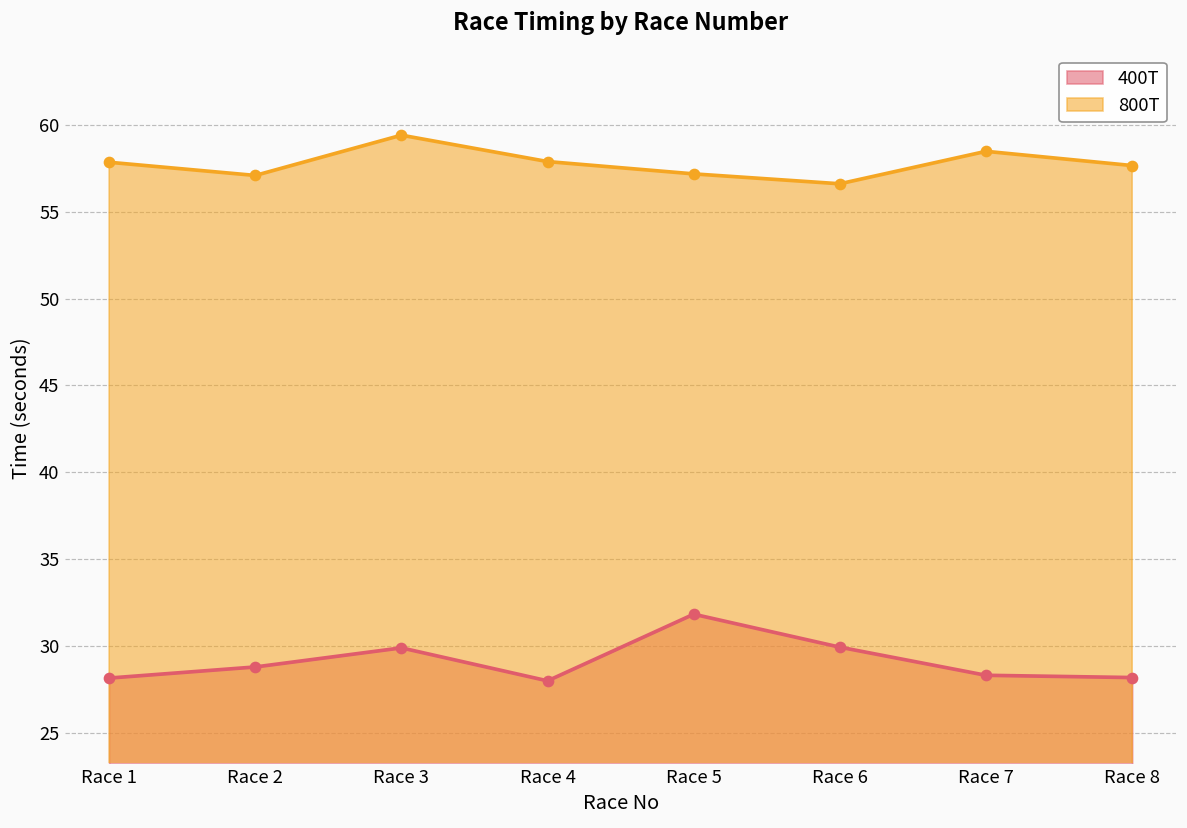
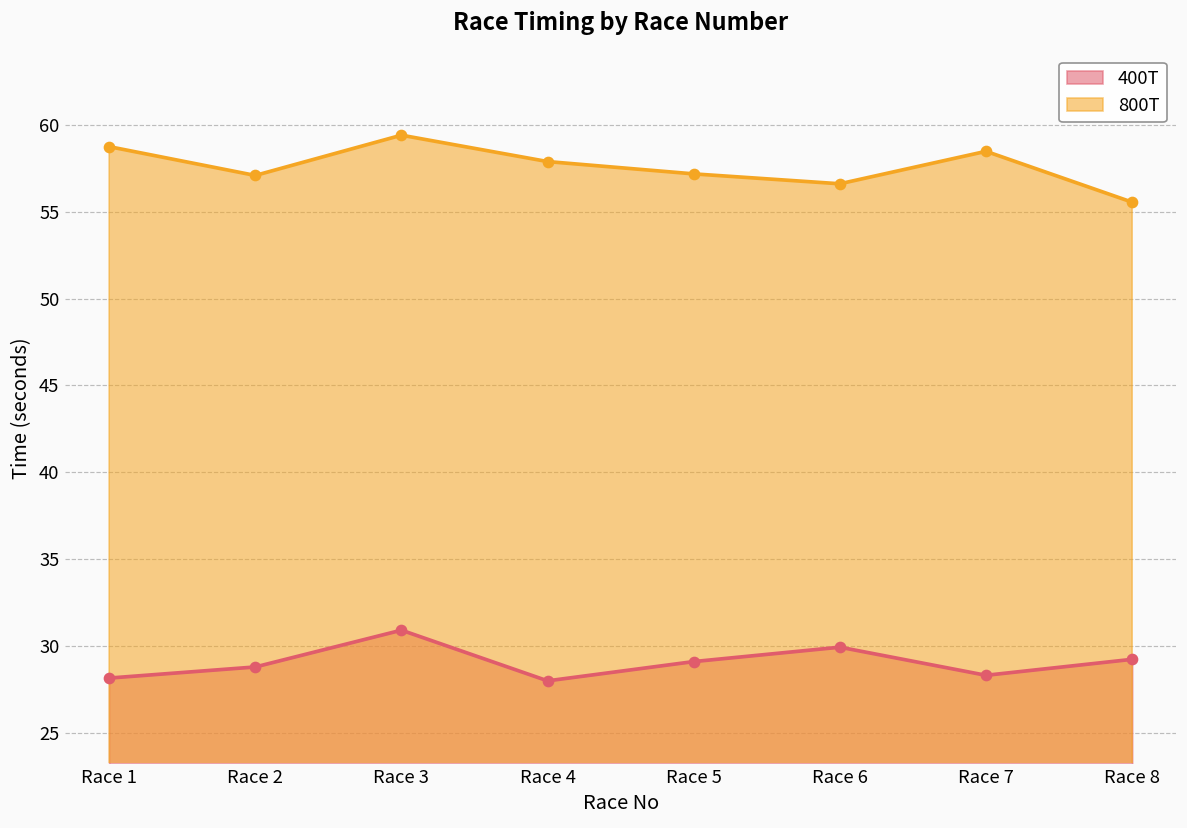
800T, Race 1: 57.9 -> 58.8
400T, Race 3: 29.9 -> 30.9
400T, Race 5: 31.8 -> 29.1
400T, Race 8: 28.2 -> 29.2
800T, Race 8: 57.7 -> 55.6
